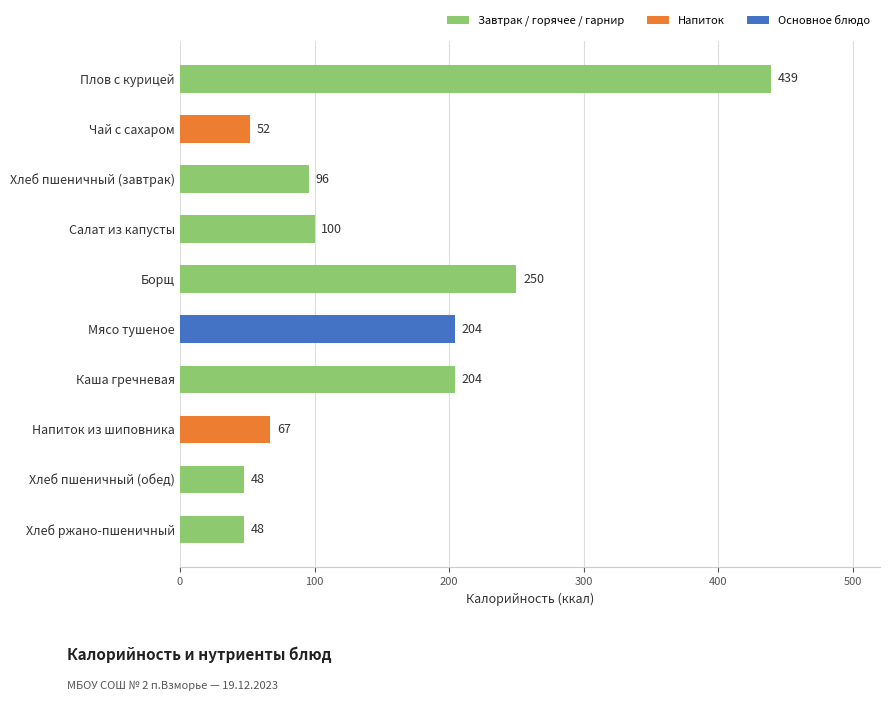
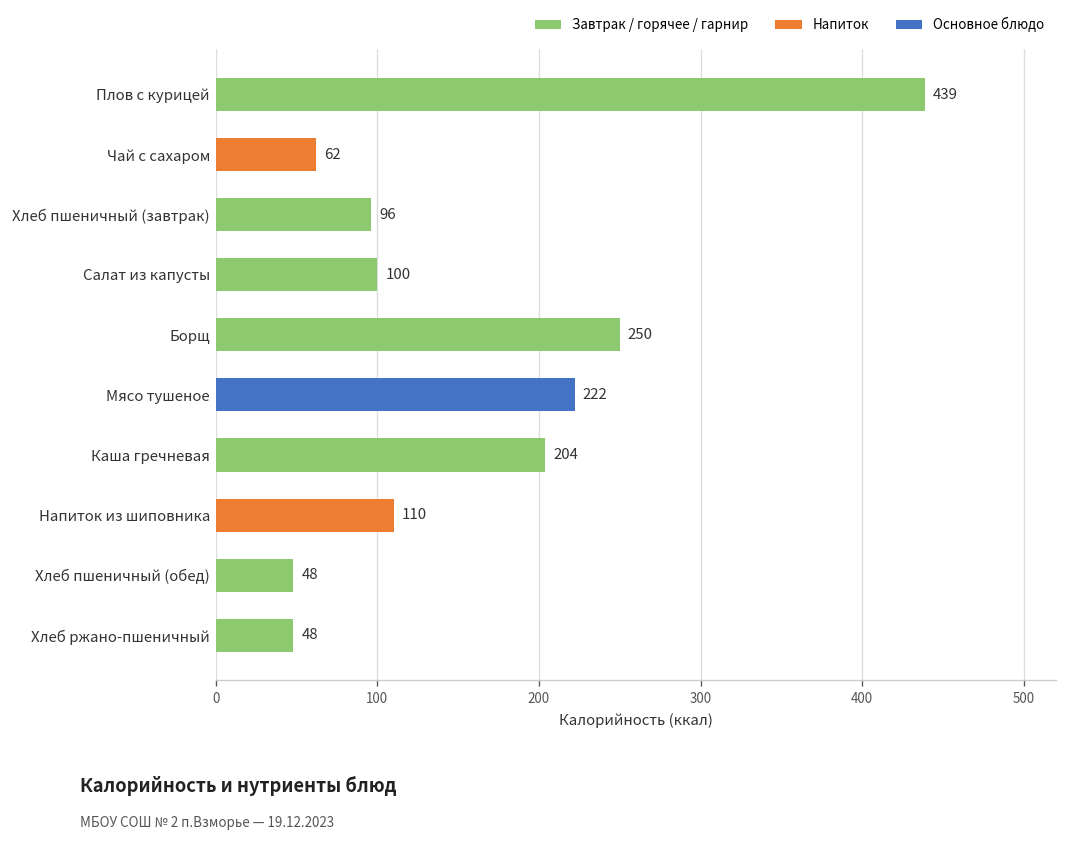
Чай с сахаром: 52 -> 62
Мясо тушеное: 204 -> 222
Напиток из шиповника: 67 -> 110
